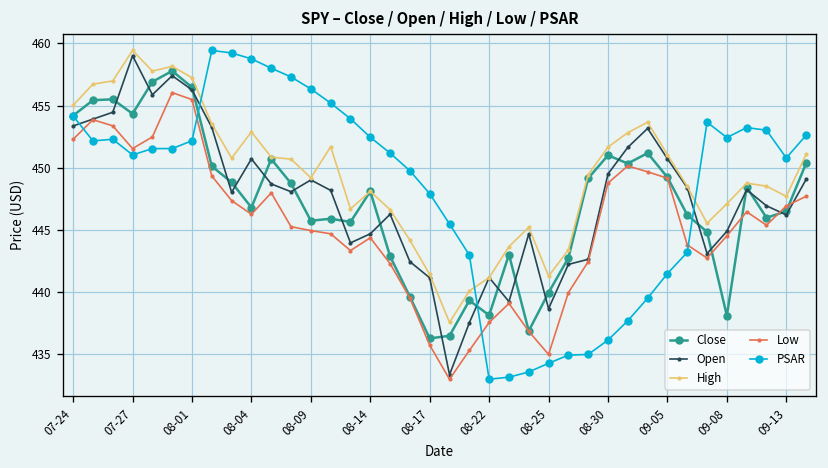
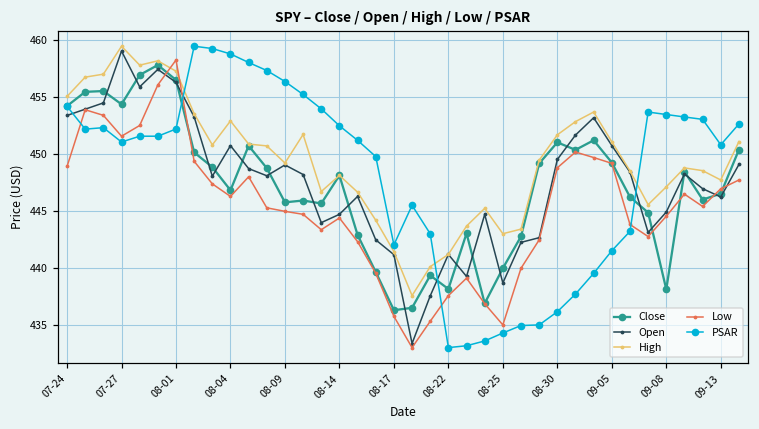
Low, 07-24: 452.3 -> 448.9
Low, 08-01: 455.5 -> 458.2
PSAR, 08-17: 447.9 -> 442.0
High, 08-25: 441.3 -> 443.0
PSAR, 09-08: 452.4 -> 453.5
